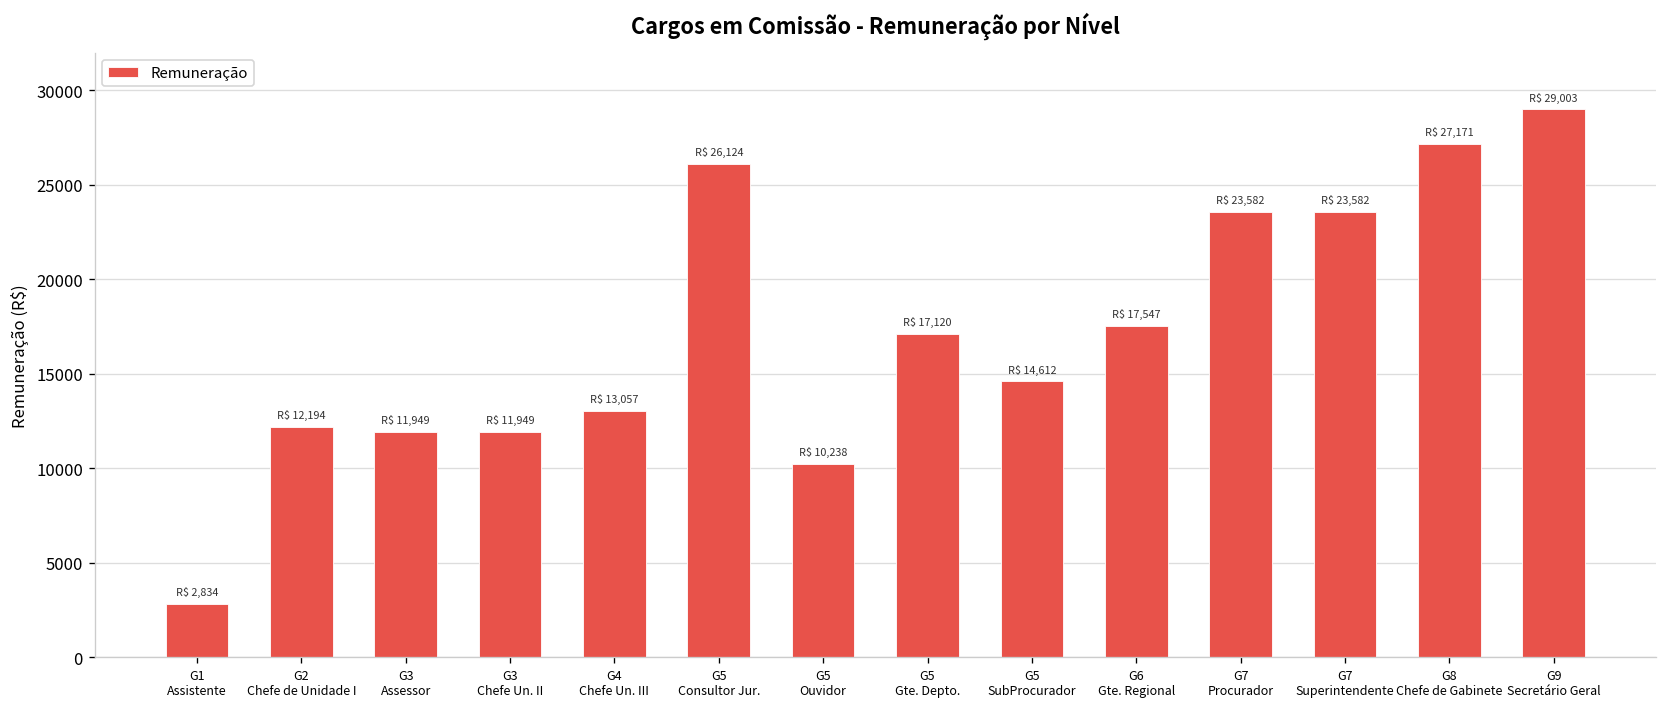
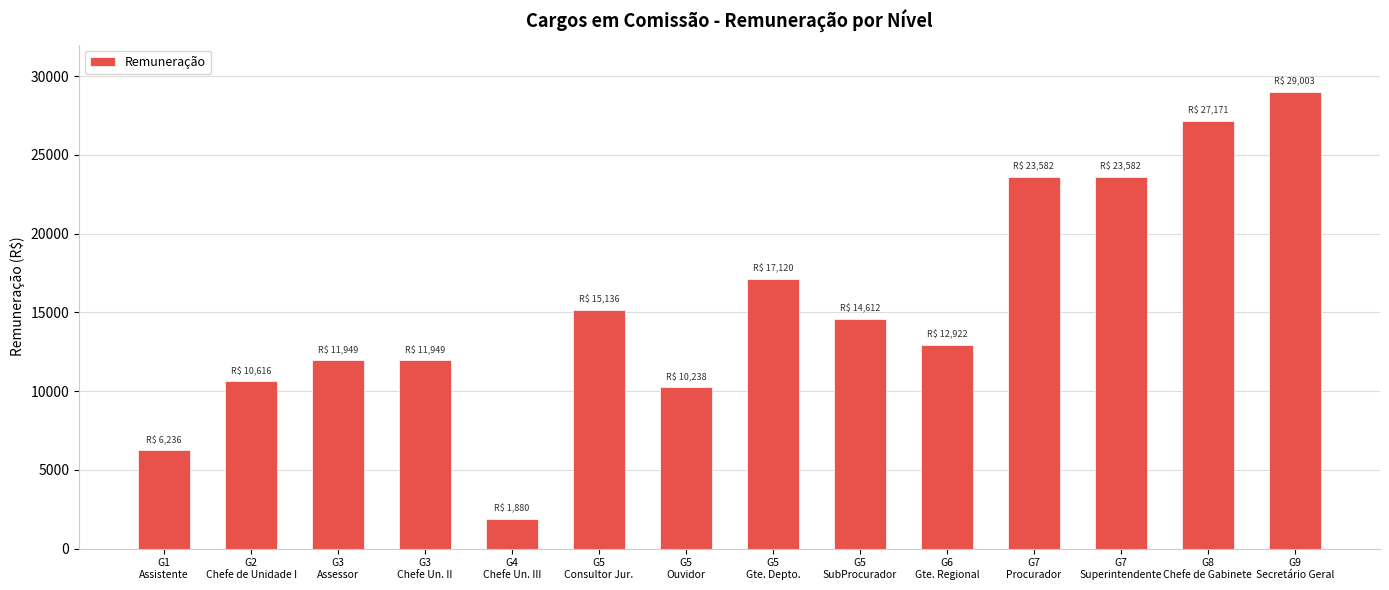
G1 Assistente: 2,834 -> 6,236
G2 Chefe de Unidade I: 12,194 -> 10,616
G4 Chefe Un. III: 13,057 -> 1,880
G5 Consultor Jur.: 26,124 -> 15,136
G6 Gte. Regional: 17,547 -> 12,922
